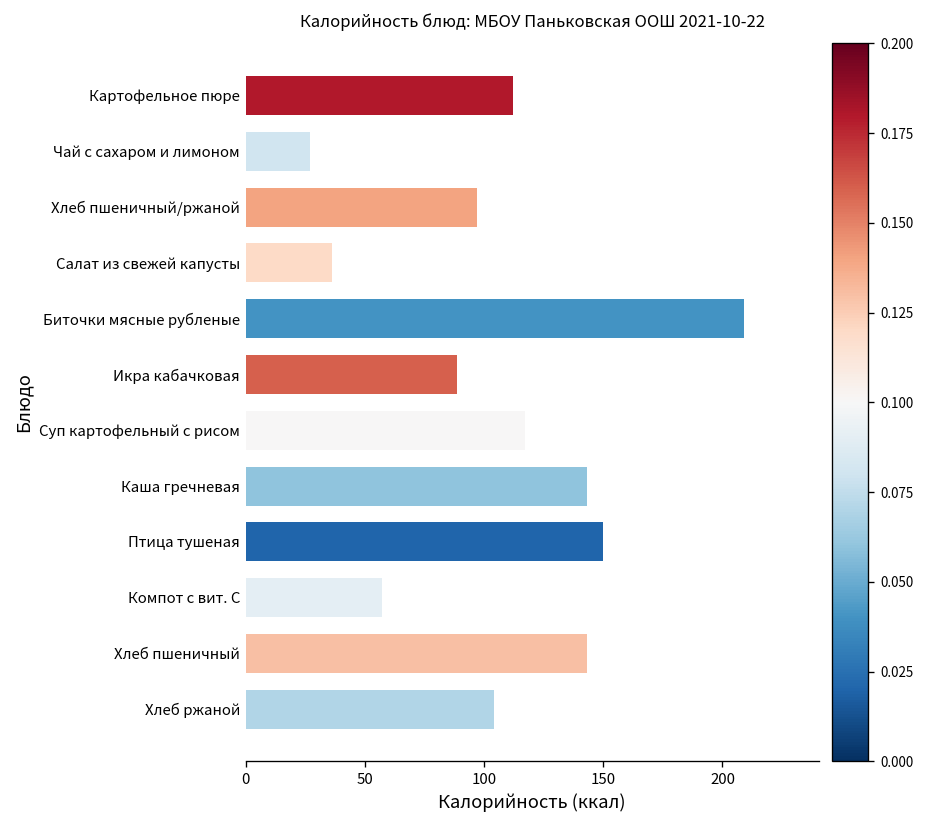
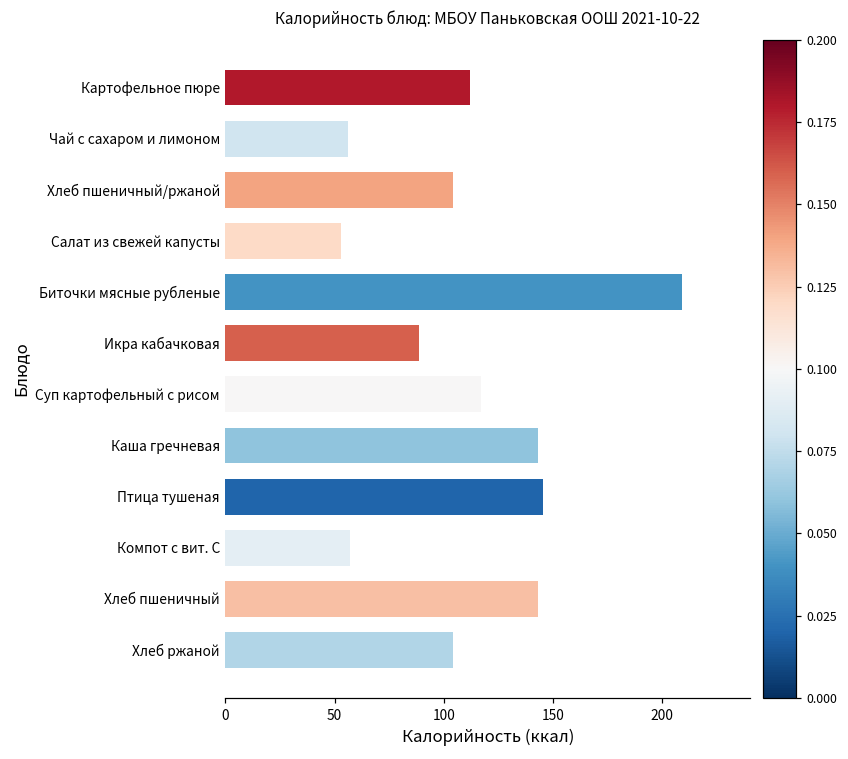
Чай с сахаром и лимоном: 27 -> 56
Хлеб пшеничный/ржаной: 97 -> 104
Салат из свежей капусты: 36 -> 53
Птица тушеная: 150 -> 146
